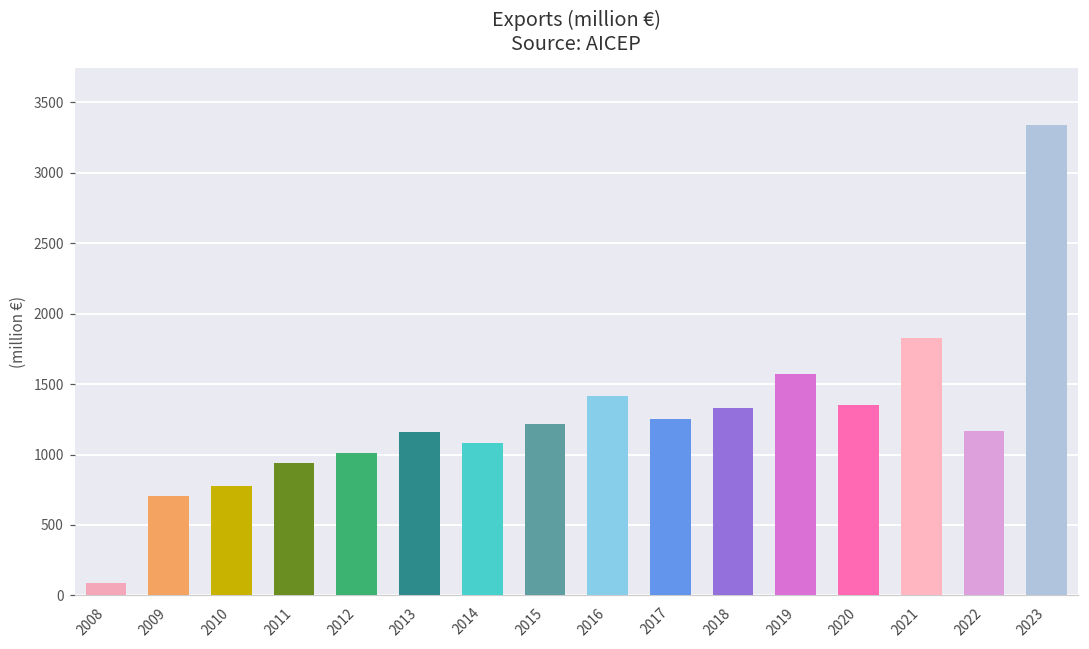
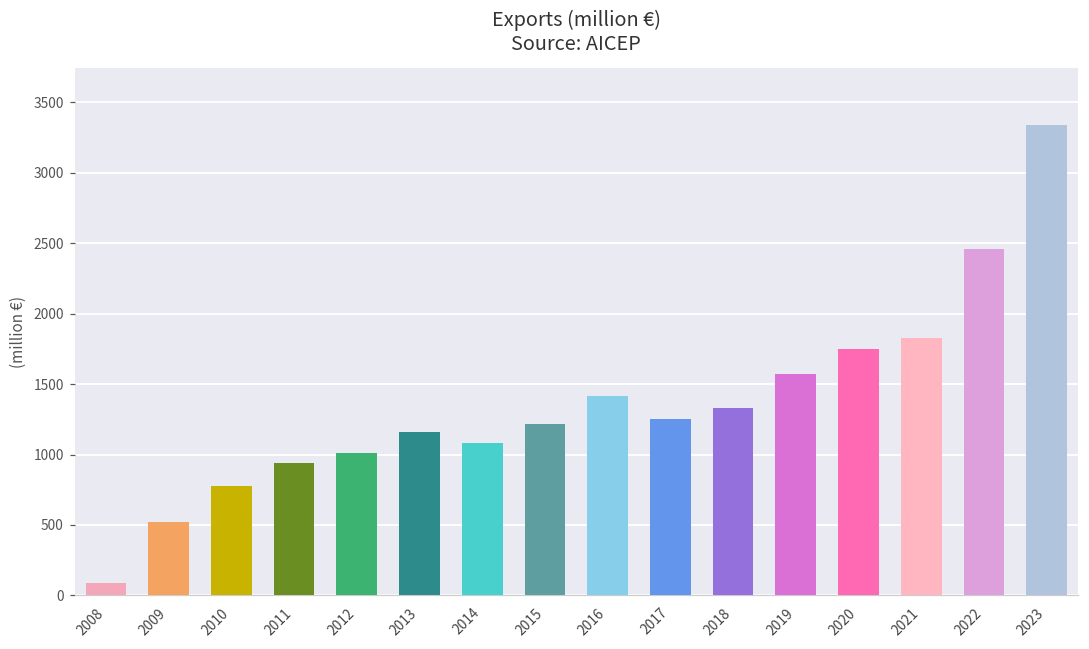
2009: 700 -> 520
2020: 1350 -> 1750
2022: 1170 -> 2460
